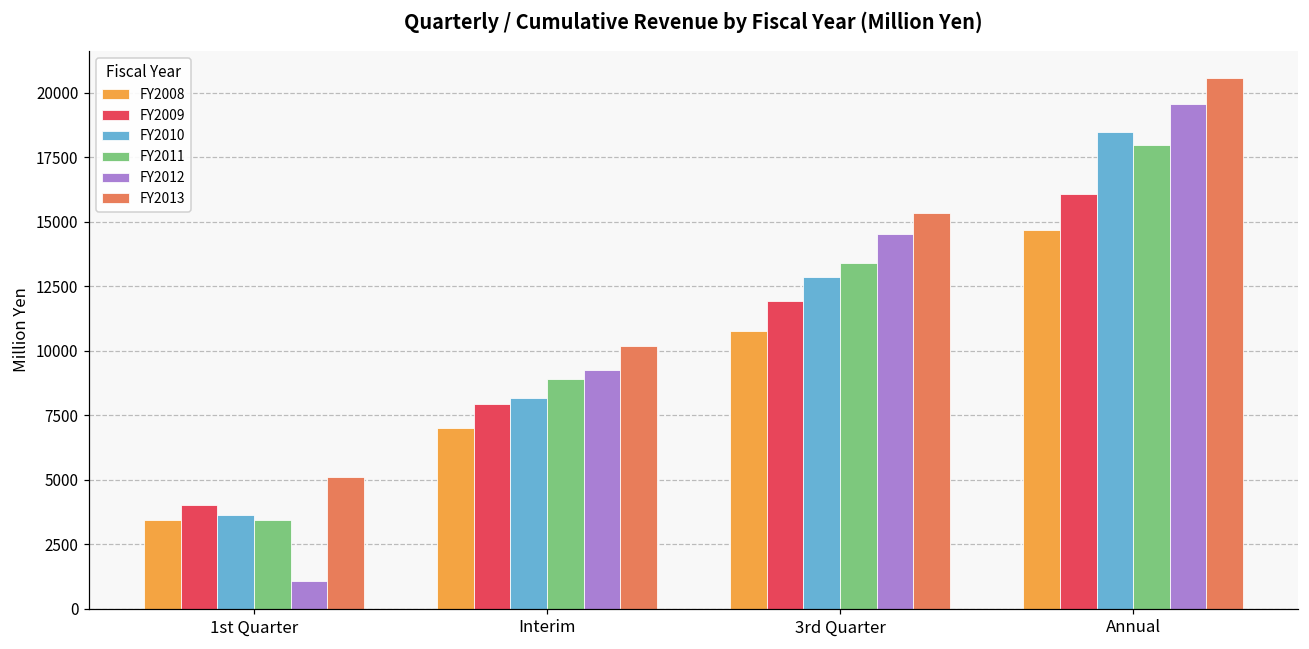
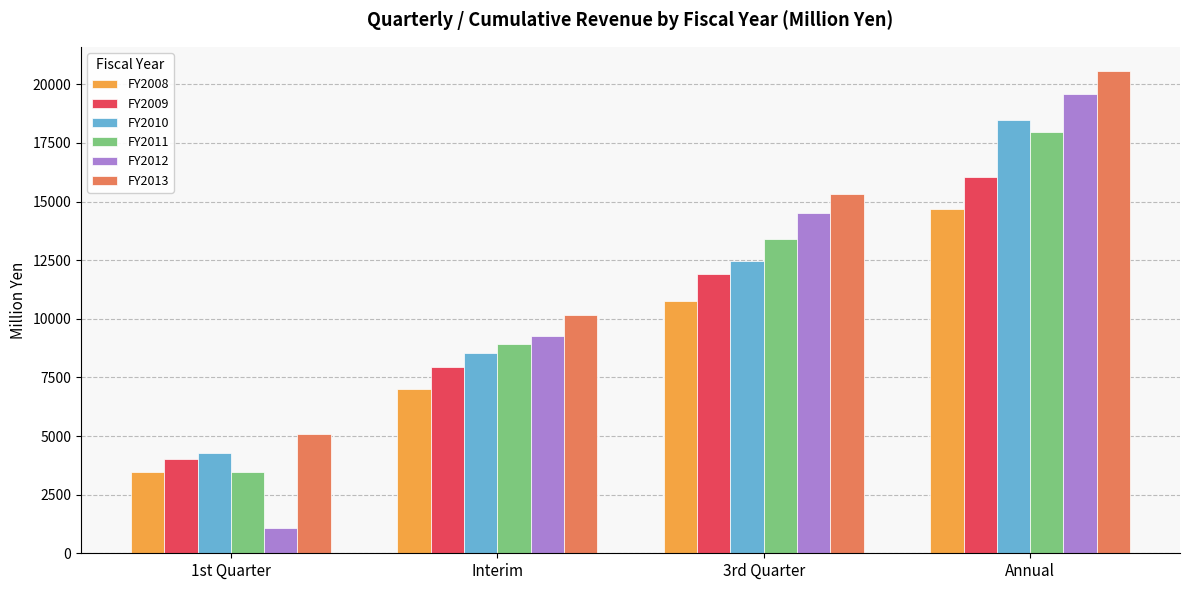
FY2010, 1st Quarter: 3600 -> 4300
FY2010, Interim: 8200 -> 8500
FY2010, 3rd Quarter: 12900 -> 12500
